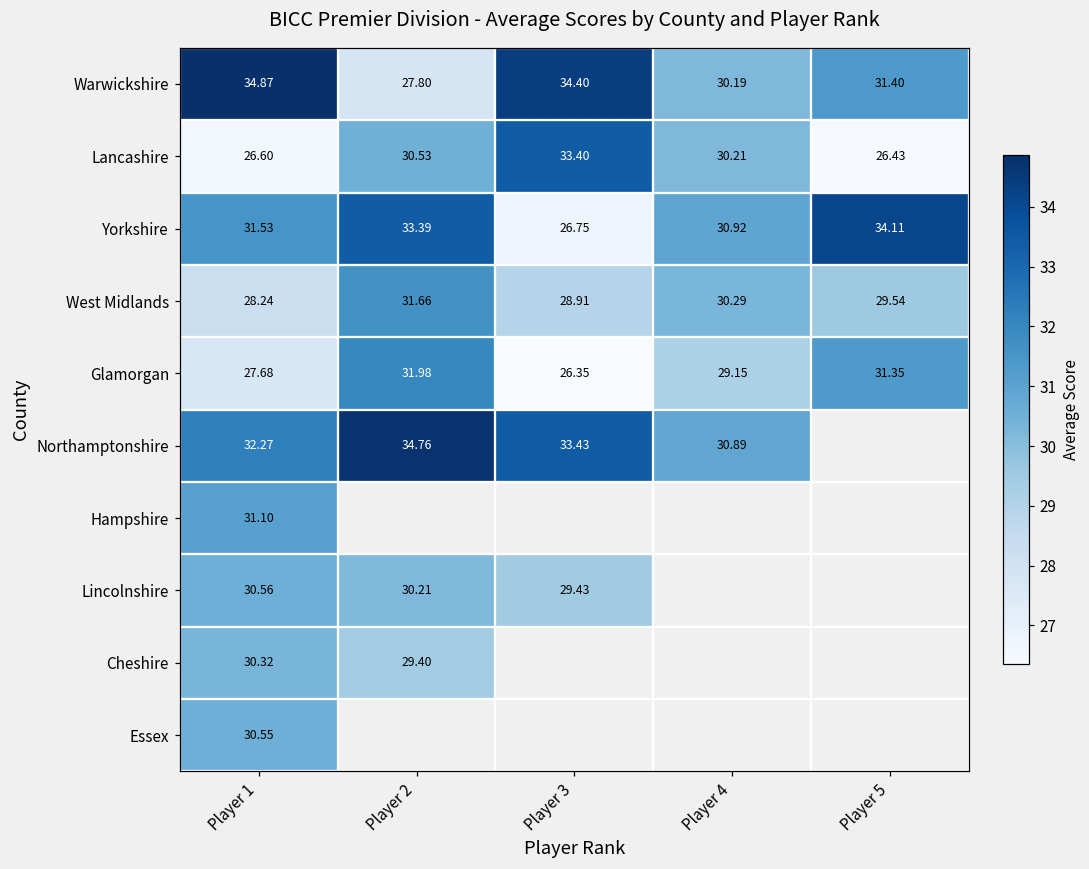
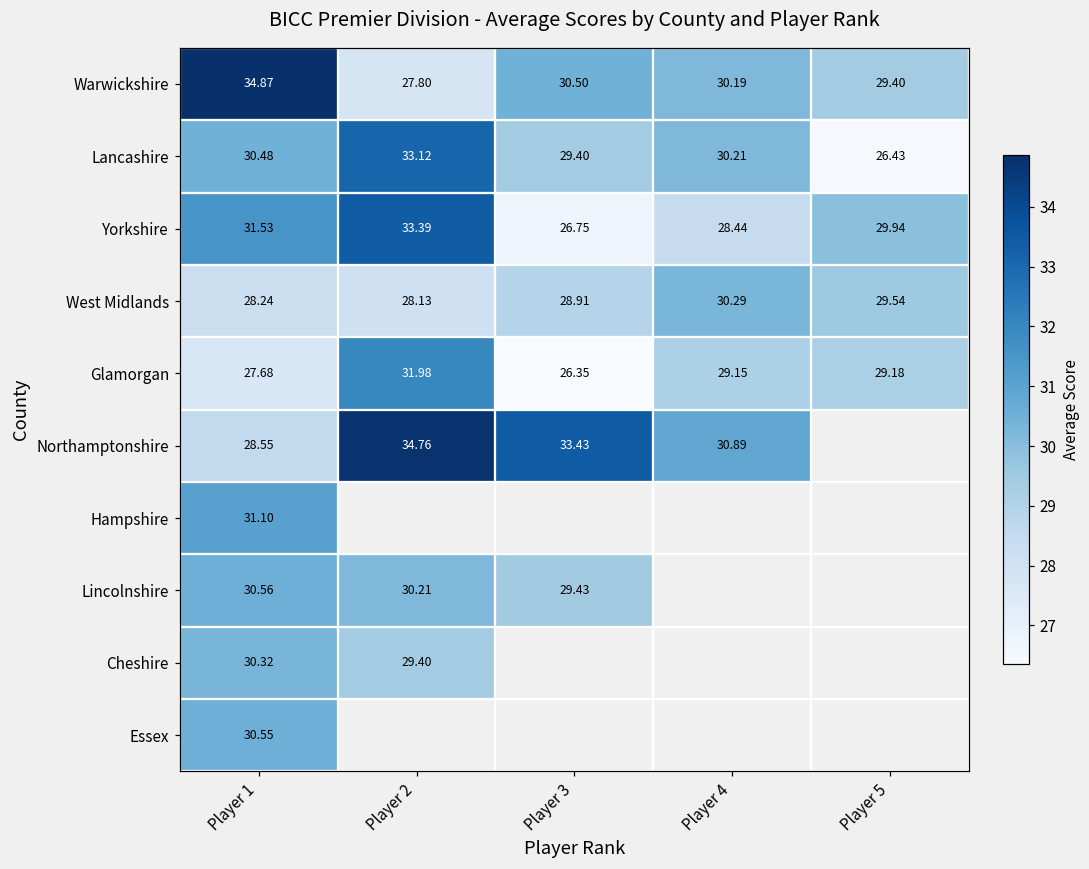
Warwickshire, Player 3: 34.40 -> 30.50
Warwickshire, Player 5: 31.40 -> 29.40
Lancashire, Player 1: 26.60 -> 30.48
Lancashire, Player 2: 30.53 -> 33.12
Lancashire, Player 3: 33.40 -> 29.40
Yorkshire, Player 4: 30.92 -> 28.44
Yorkshire, Player 5: 34.11 -> 29.94
West Midlands, Player 2: 31.66 -> 28.13
Glamorgan, Player 5: 31.35 -> 29.18
Northamptonshire, Player 1: 32.27 -> 28.55
